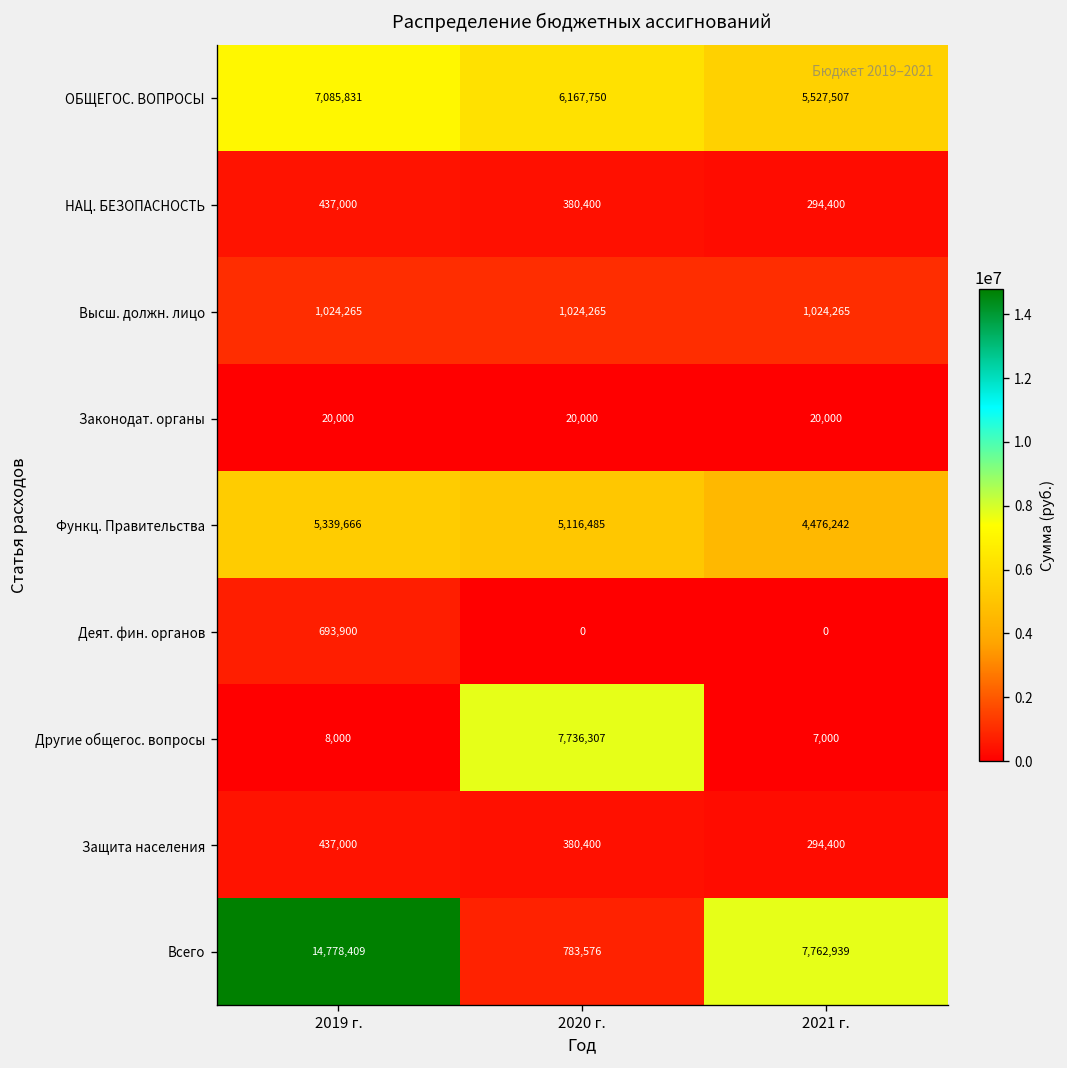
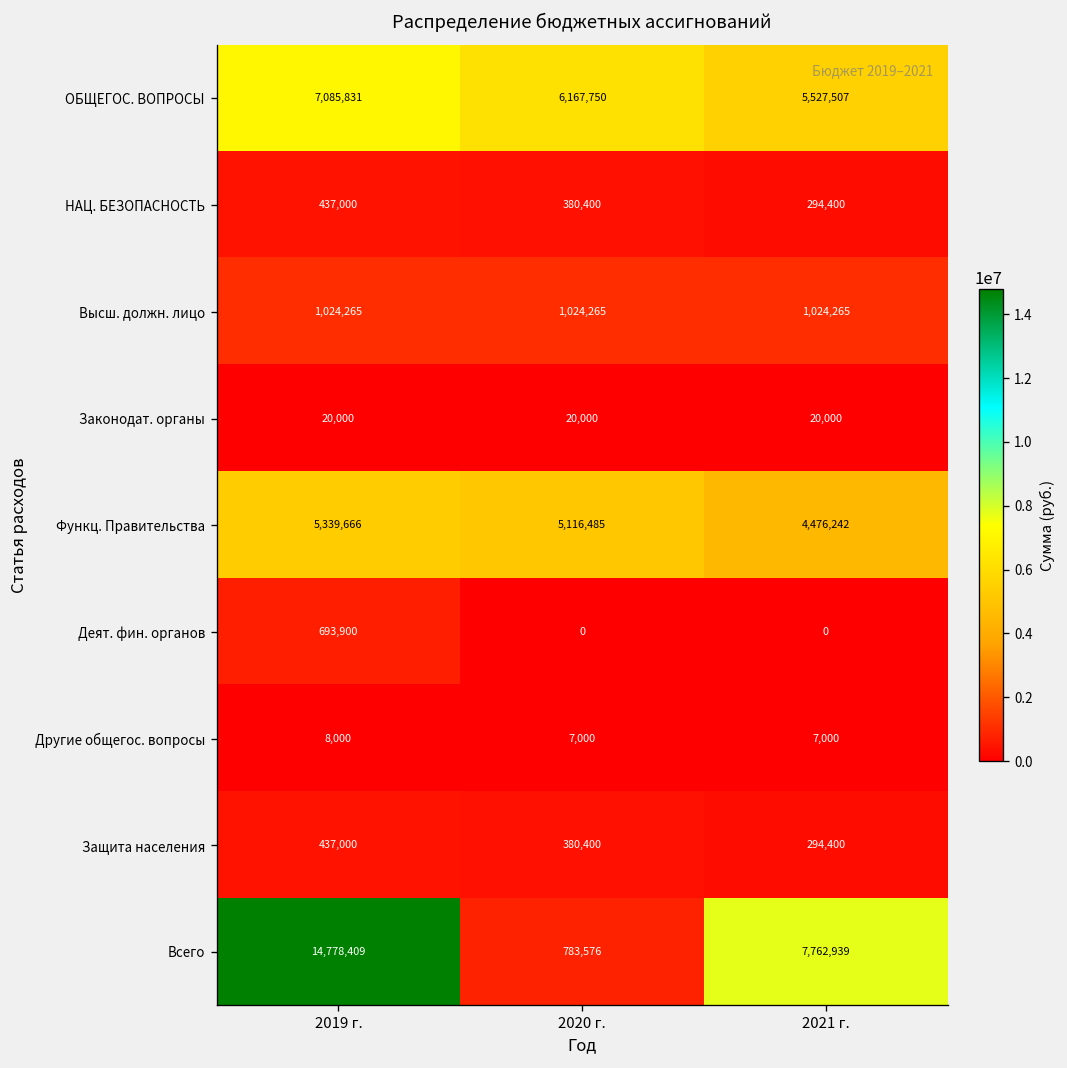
Другие общегос. вопросы, 2020 г.: 7,736,307 -> 7,000
